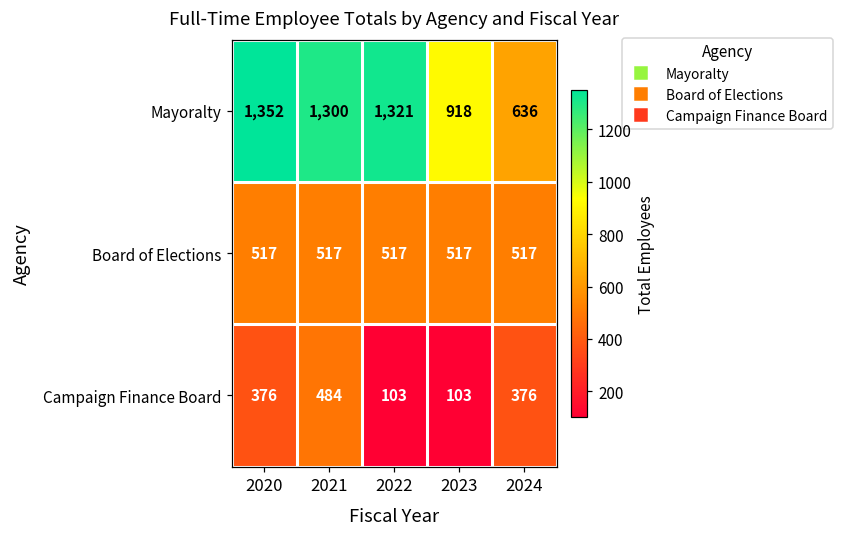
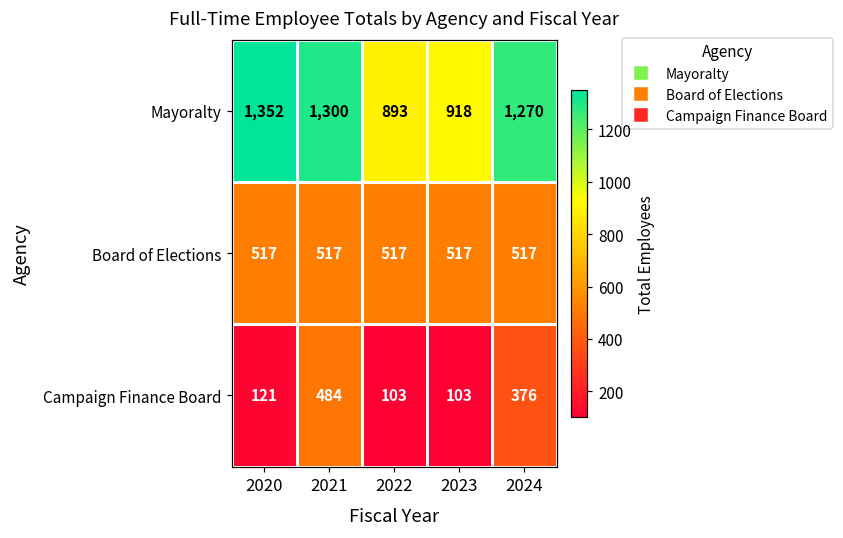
Mayoralty, 2022: 1,321 -> 893
Mayoralty, 2024: 636 -> 1,270
Campaign Finance Board, 2020: 376 -> 121
